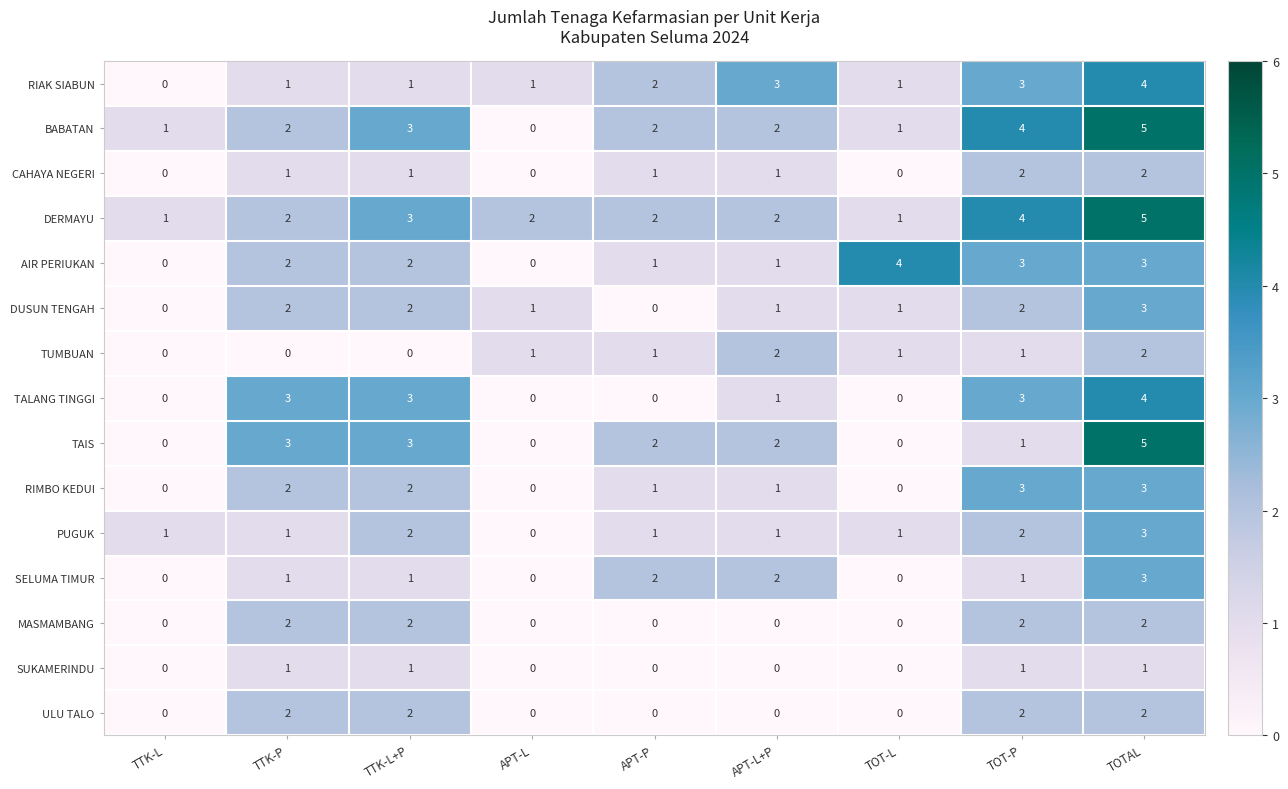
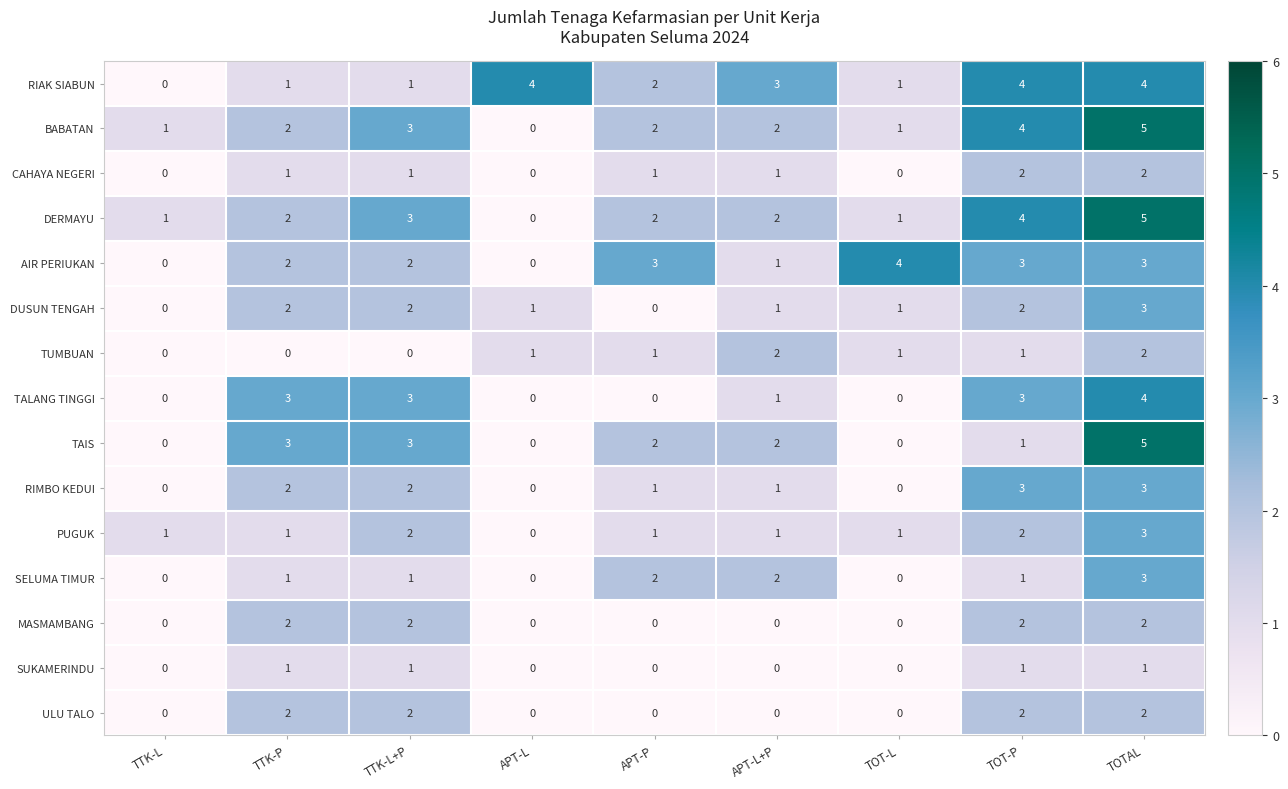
RIAK SIABUN, APT-L: 1 -> 4
RIAK SIABUN, TOT-P: 3 -> 4
DERMAYU, APT-L: 2 -> 0
AIR PERIUKAN, APT-P: 1 -> 3
